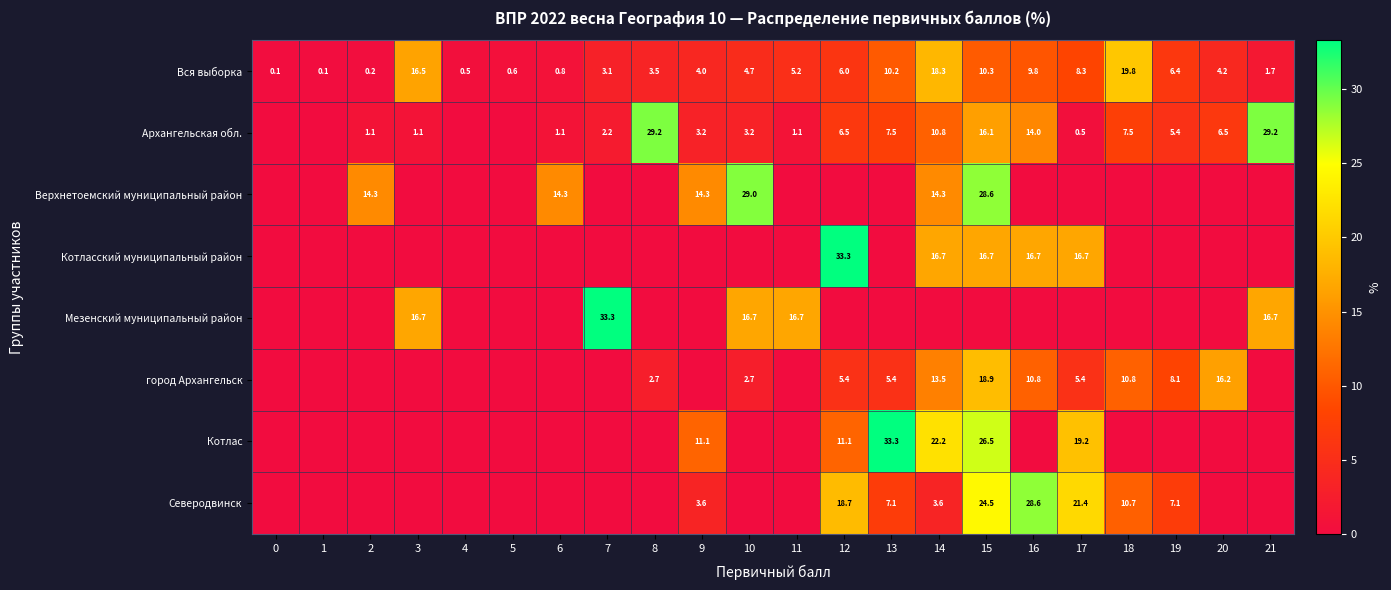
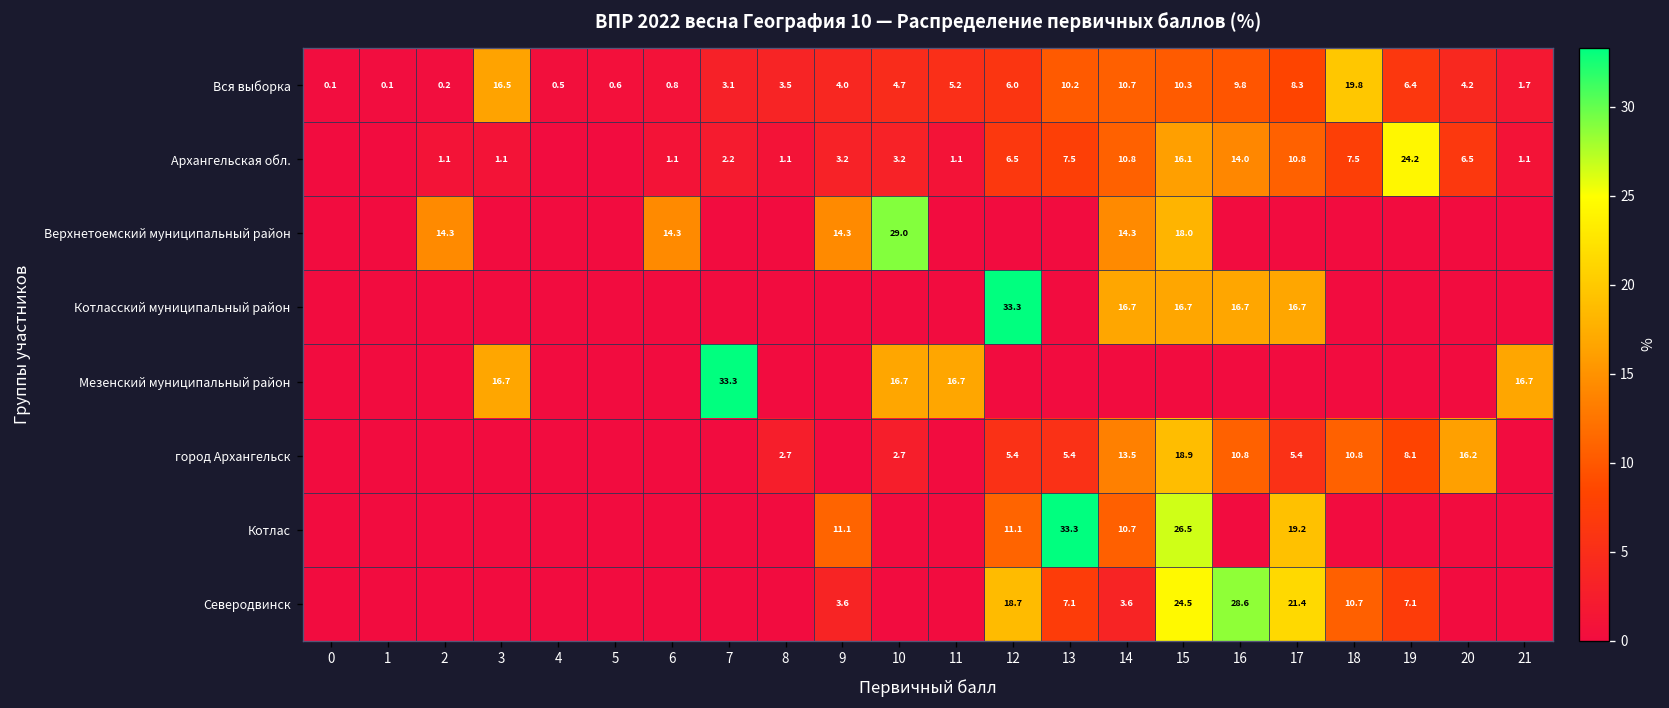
Вся выборка, 14: 18.3 -> 10.7
Архангельская обл., 8: 29.2 -> 1.1
Архангельская обл., 17: 0.5 -> 10.8
Архангельская обл., 19: 5.4 -> 24.2
Архангельская обл., 21: 29.2 -> 1.1
Верхнетоемский муниципальный район, 15: 28.6 -> 18.0
Котлас, 14: 22.2 -> 10.7
